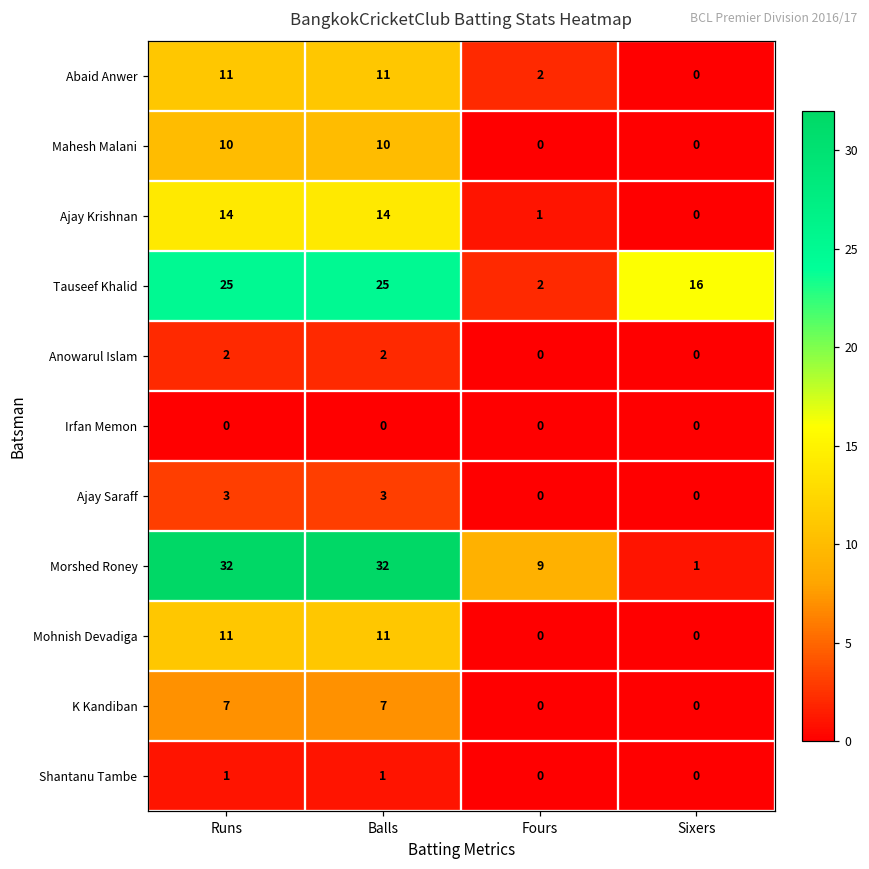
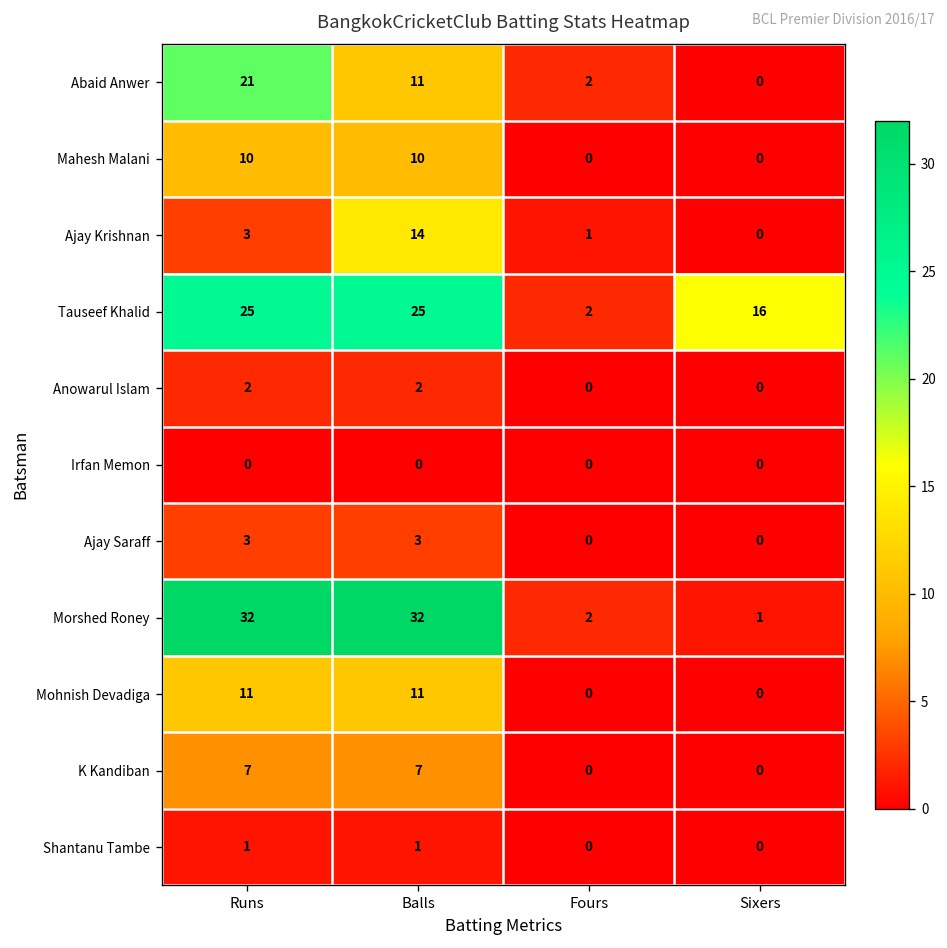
Abaid Anwer, Runs: 11 -> 21
Ajay Krishnan, Runs: 14 -> 3
Morshed Roney, Fours: 9 -> 2
